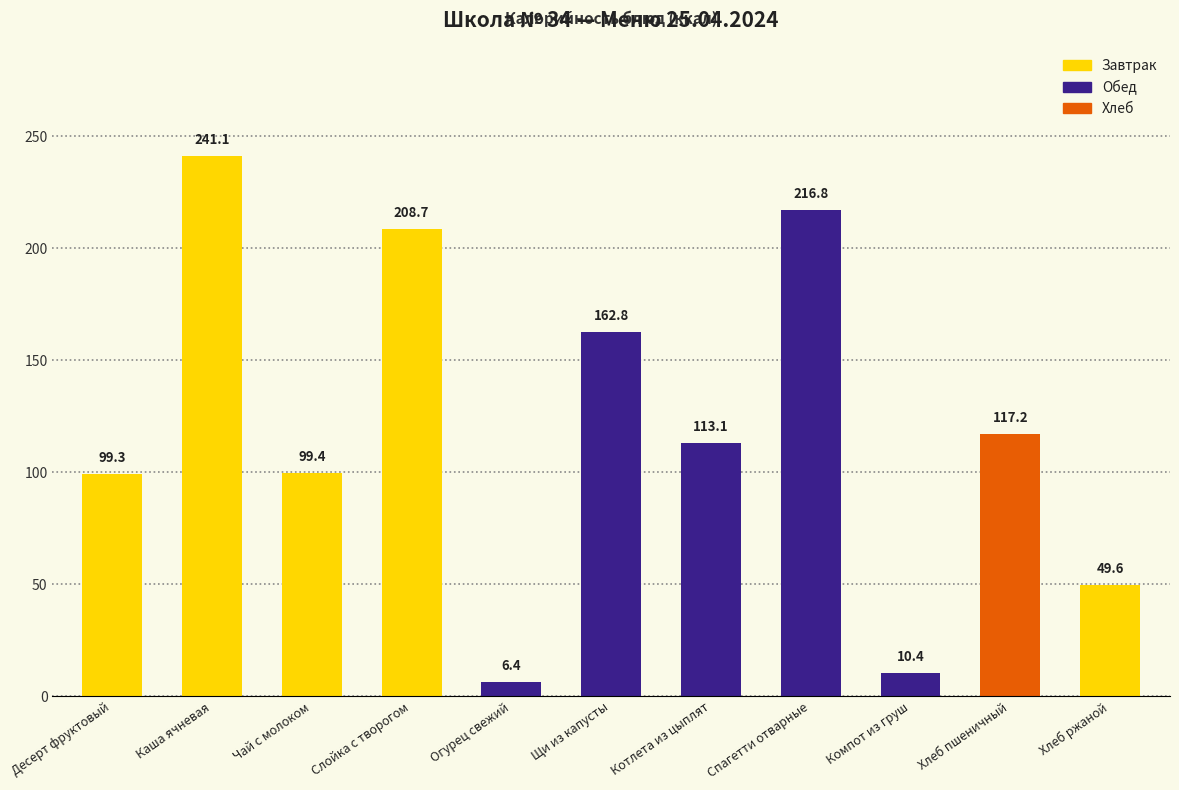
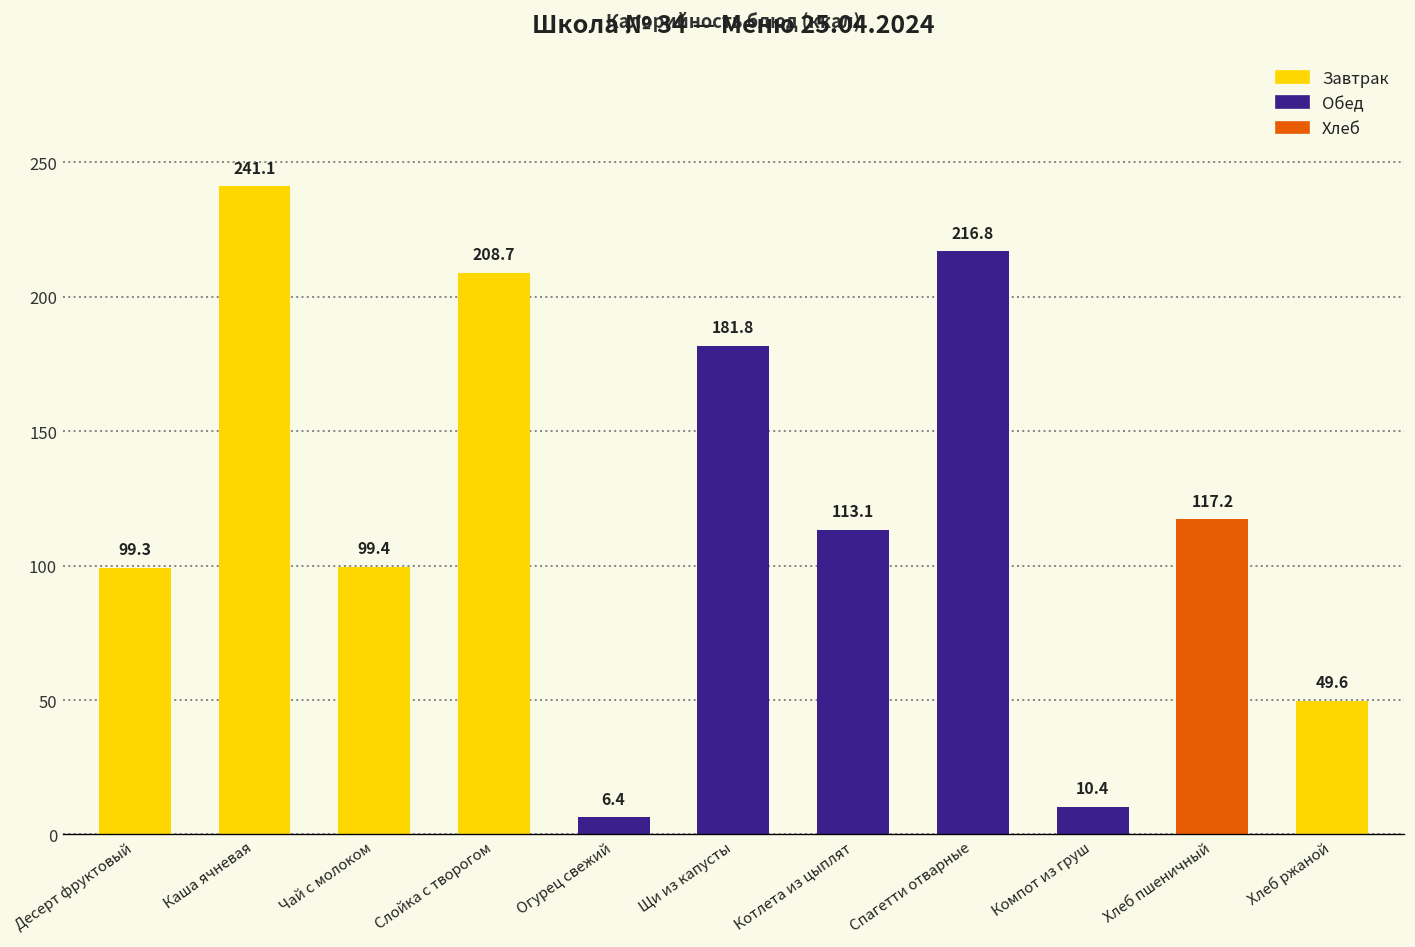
Щи из капусты: 162.8 -> 181.8
